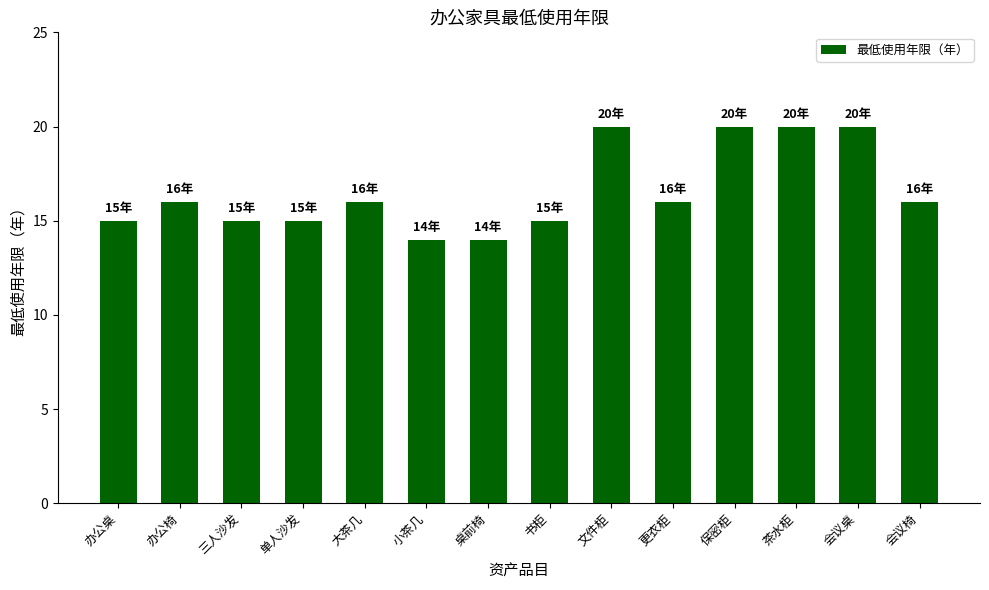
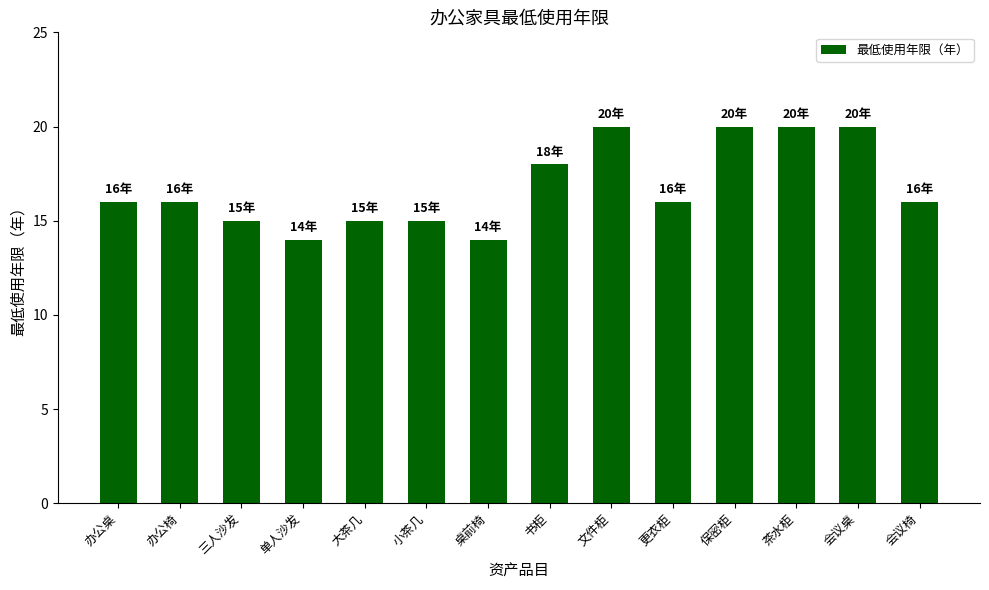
办公桌: 15年 -> 16年
单人沙发: 15年 -> 14年
大茶几: 16年 -> 15年
小茶几: 14年 -> 15年
书柜: 15年 -> 18年
